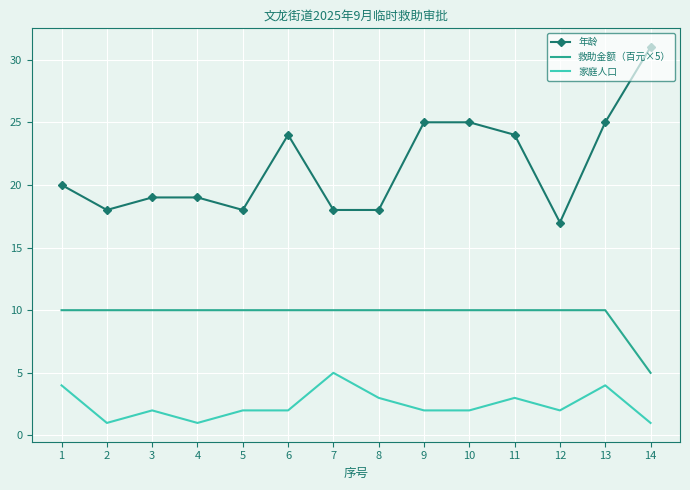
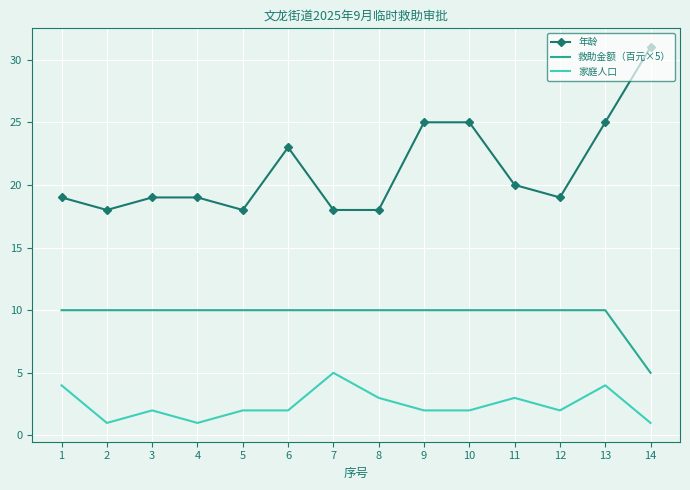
年龄, 1: 20 -> 19
年龄, 6: 24 -> 23
年龄, 11: 24 -> 20
年龄, 12: 17 -> 19
